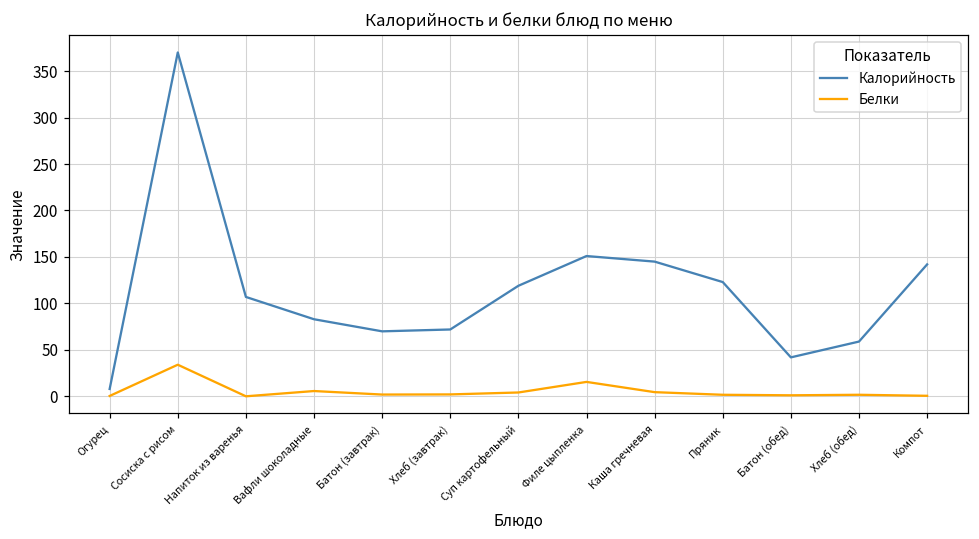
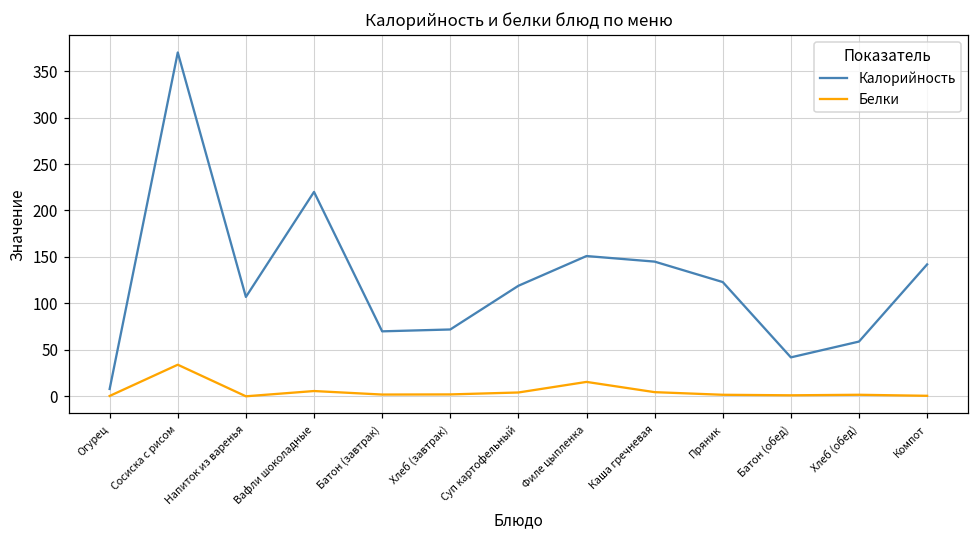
Калорийность, Вафли шоколадные: 80 -> 220
